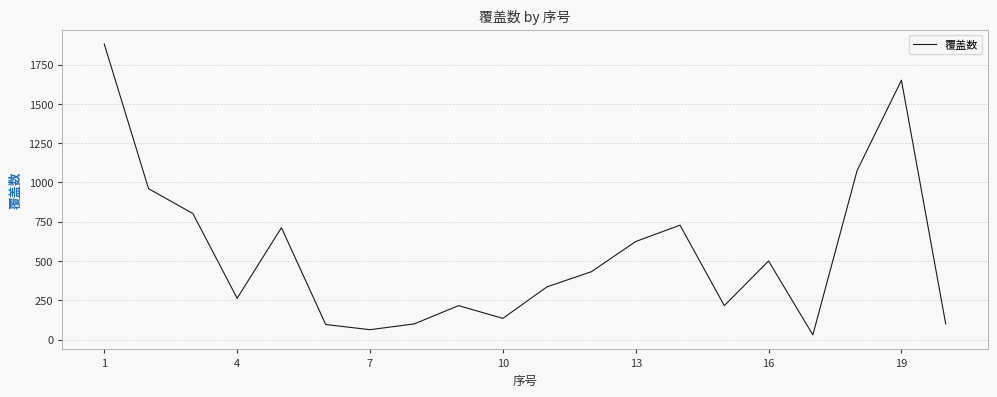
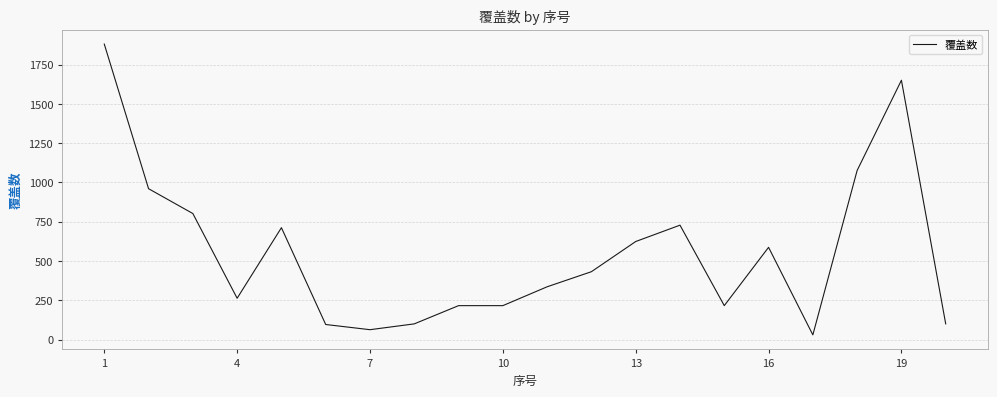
10: 140 -> 220
16: 500 -> 590
